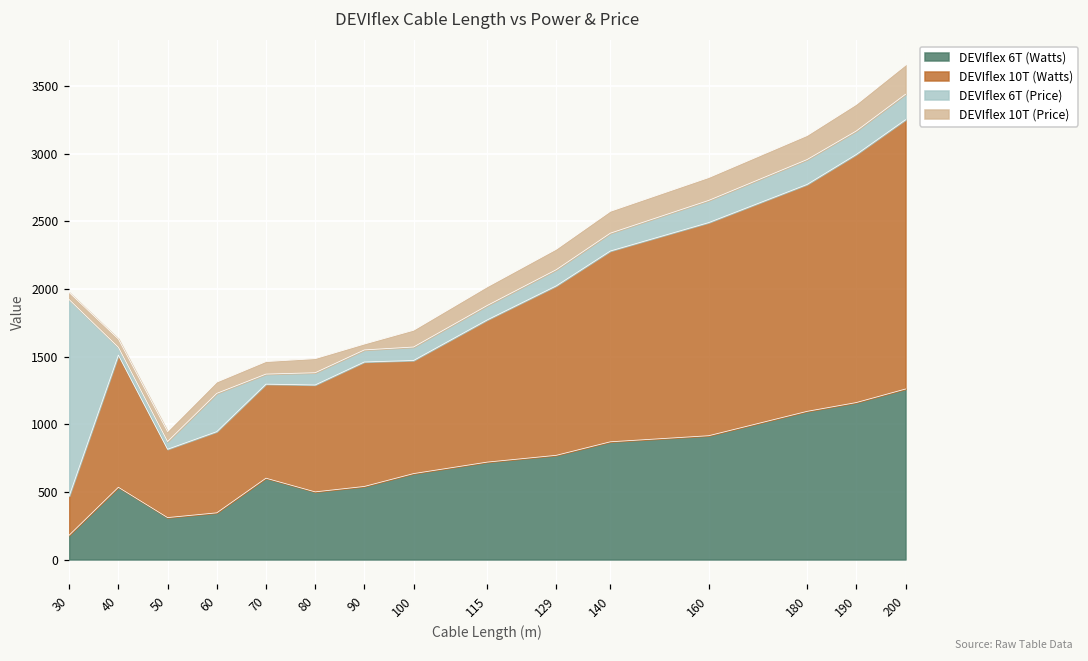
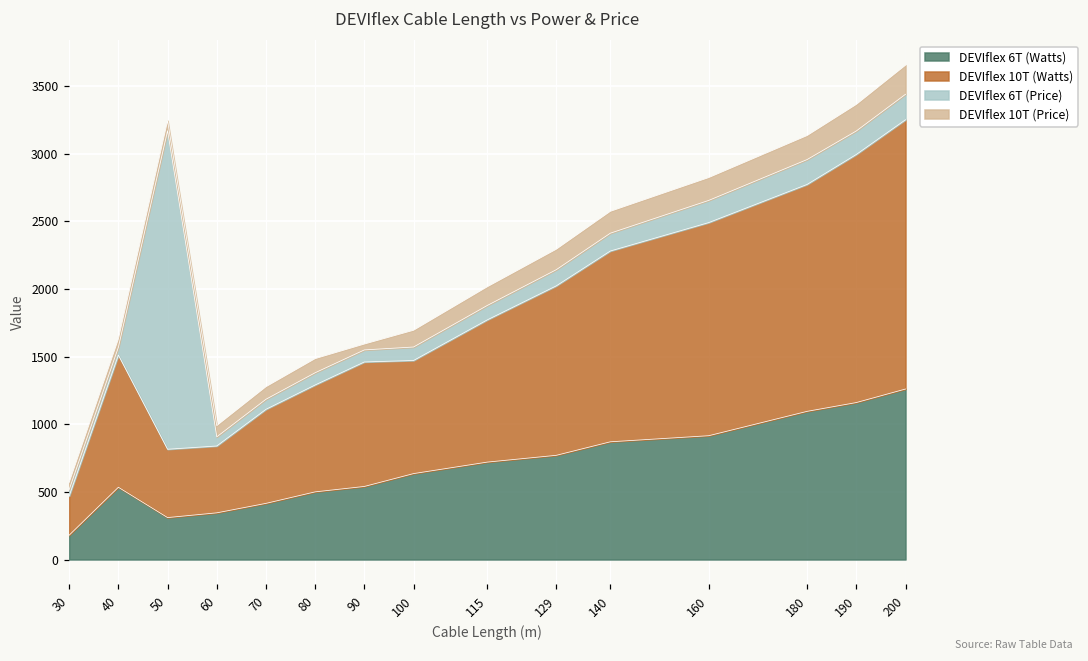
DEVIflex 6T (Price), 30: 1450 -> 50
DEVIflex 6T (Price), 50: 60 -> 2350
DEVIflex 10T (Watts), 60: 600 -> 490
DEVIflex 6T (Price), 60: 280 -> 70
DEVIflex 6T (Watts), 70: 600 -> 420
